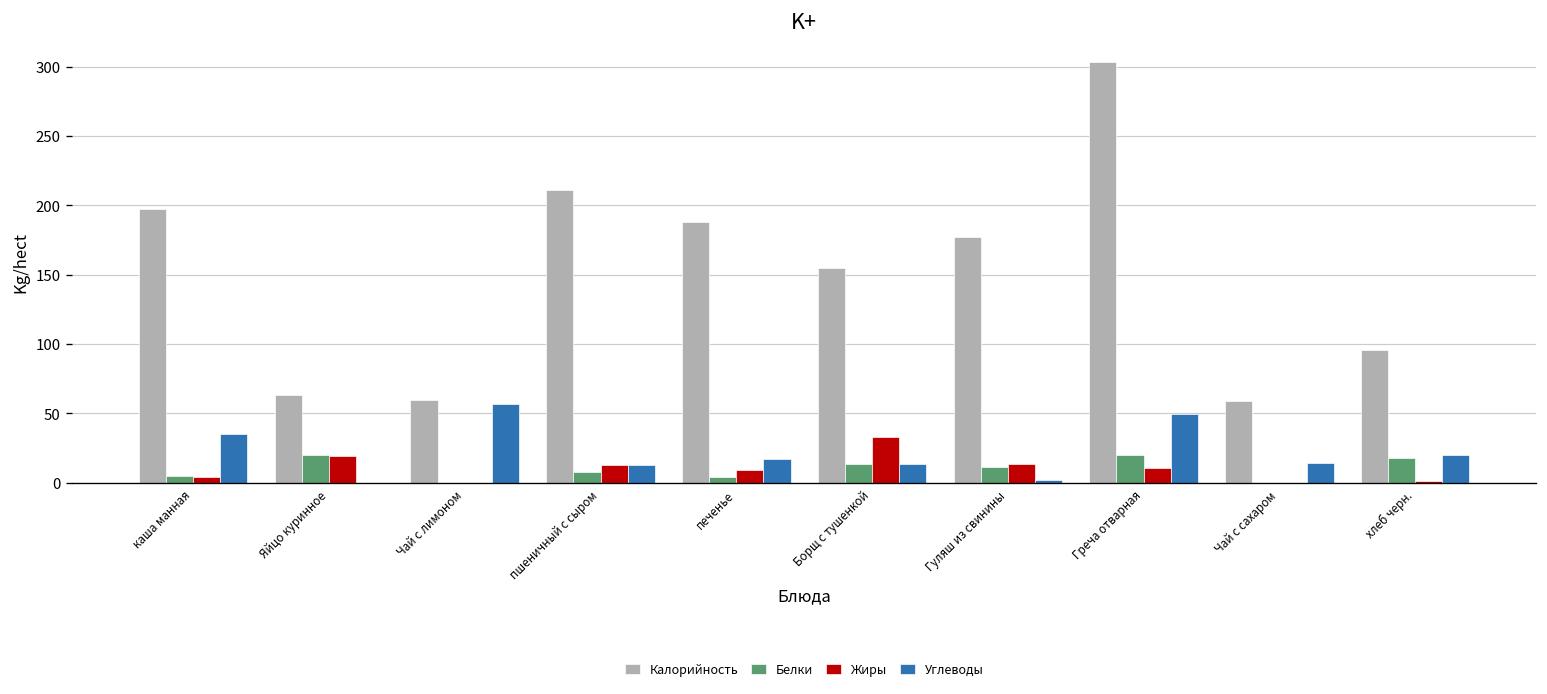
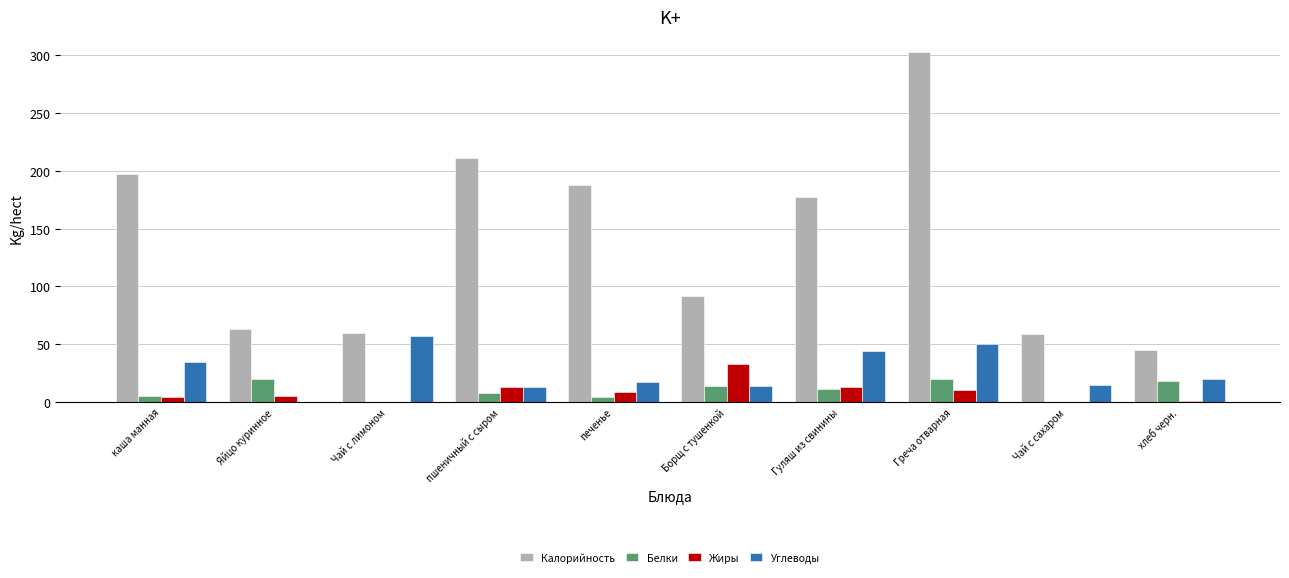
Жиры, Яйцо куринное: 19 -> 5
Калорийность, Борщ с тушенкой: 155 -> 92
Углеводы, Гуляш из свинины: 2 -> 44
Калорийность, хлеб черн.: 96 -> 45
